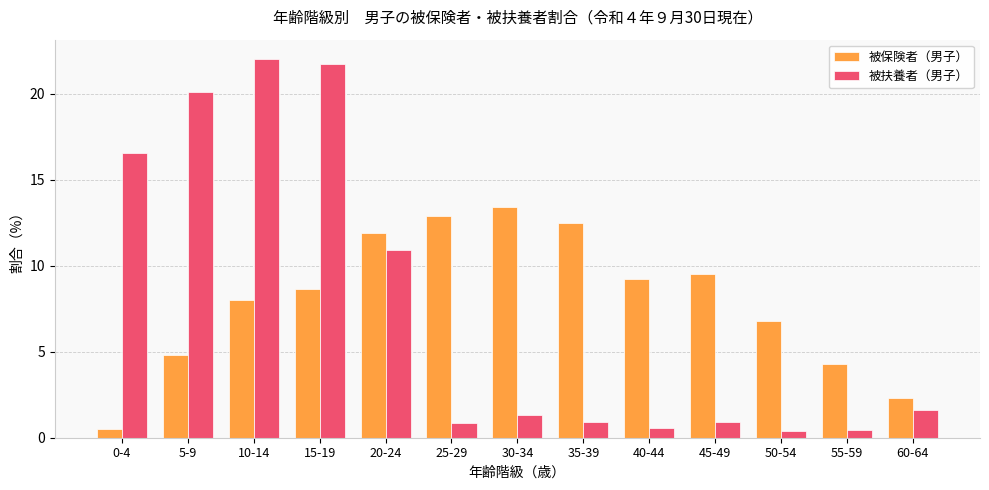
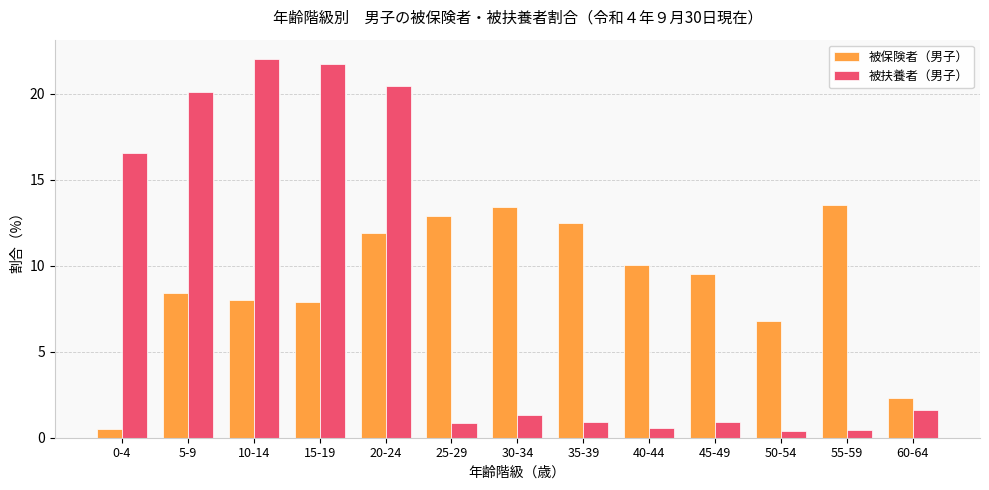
被保険者（男子）, 5-9: 4.8 -> 8.4
被保険者（男子）, 15-19: 8.7 -> 7.9
被扶養者（男子）, 20-24: 10.9 -> 20.5
被保険者（男子）, 40-44: 9.2 -> 10.1
被保険者（男子）, 55-59: 4.3 -> 13.5
